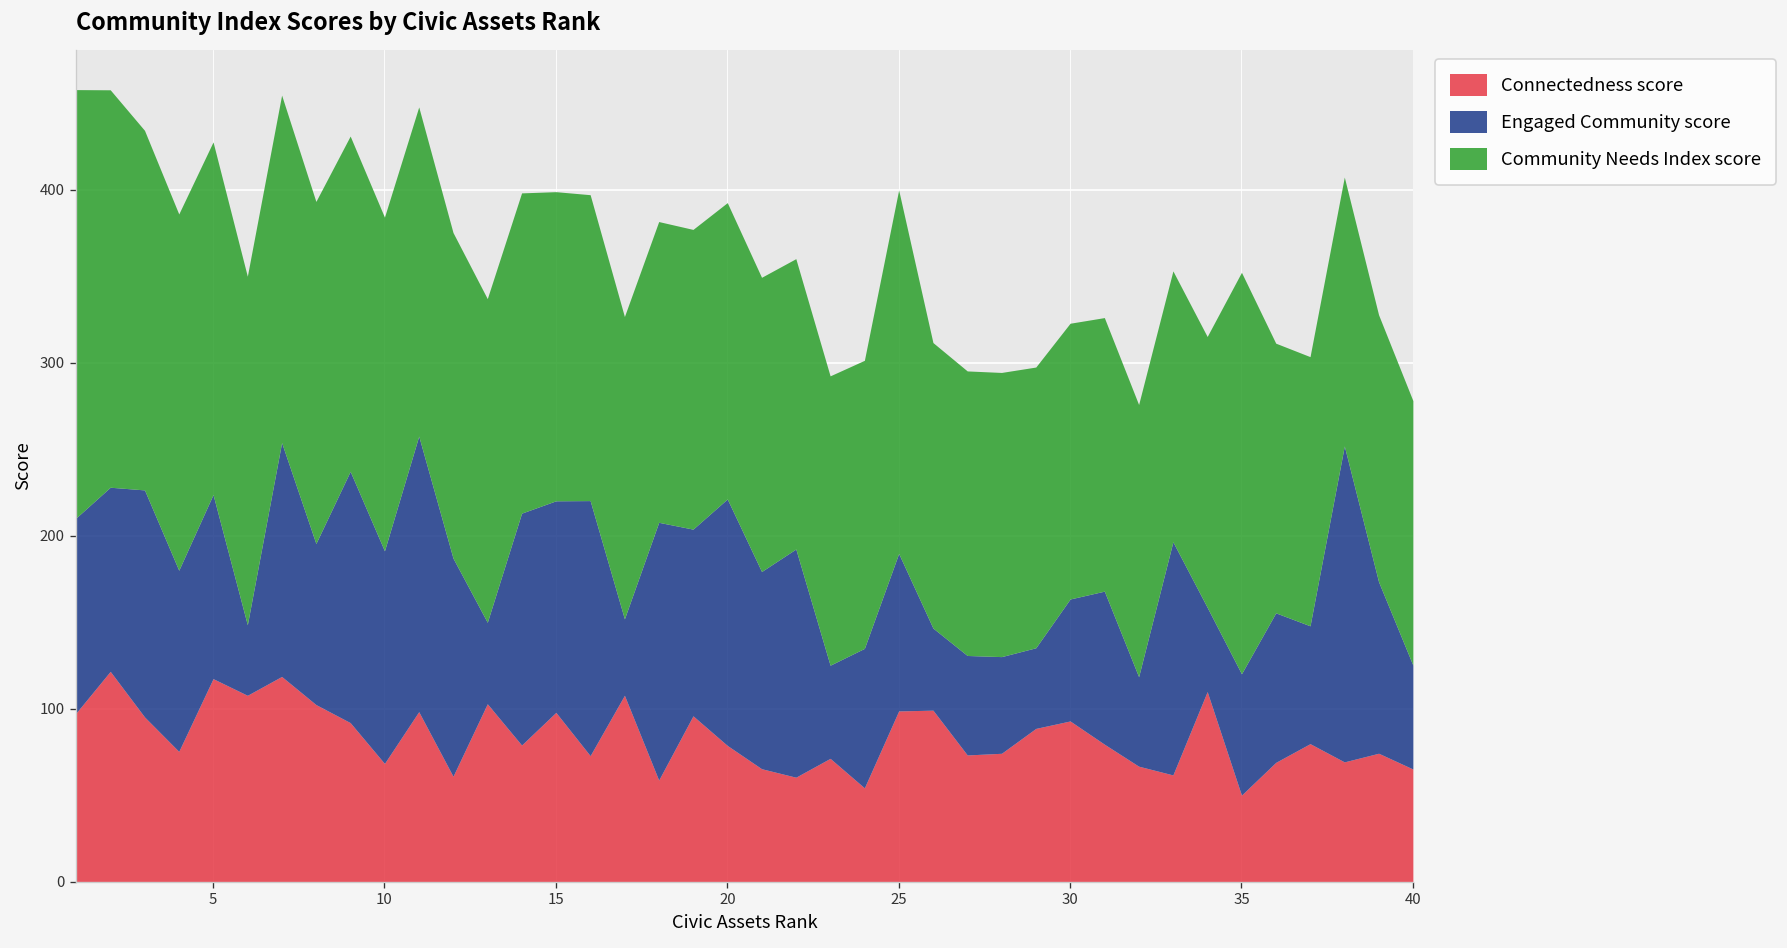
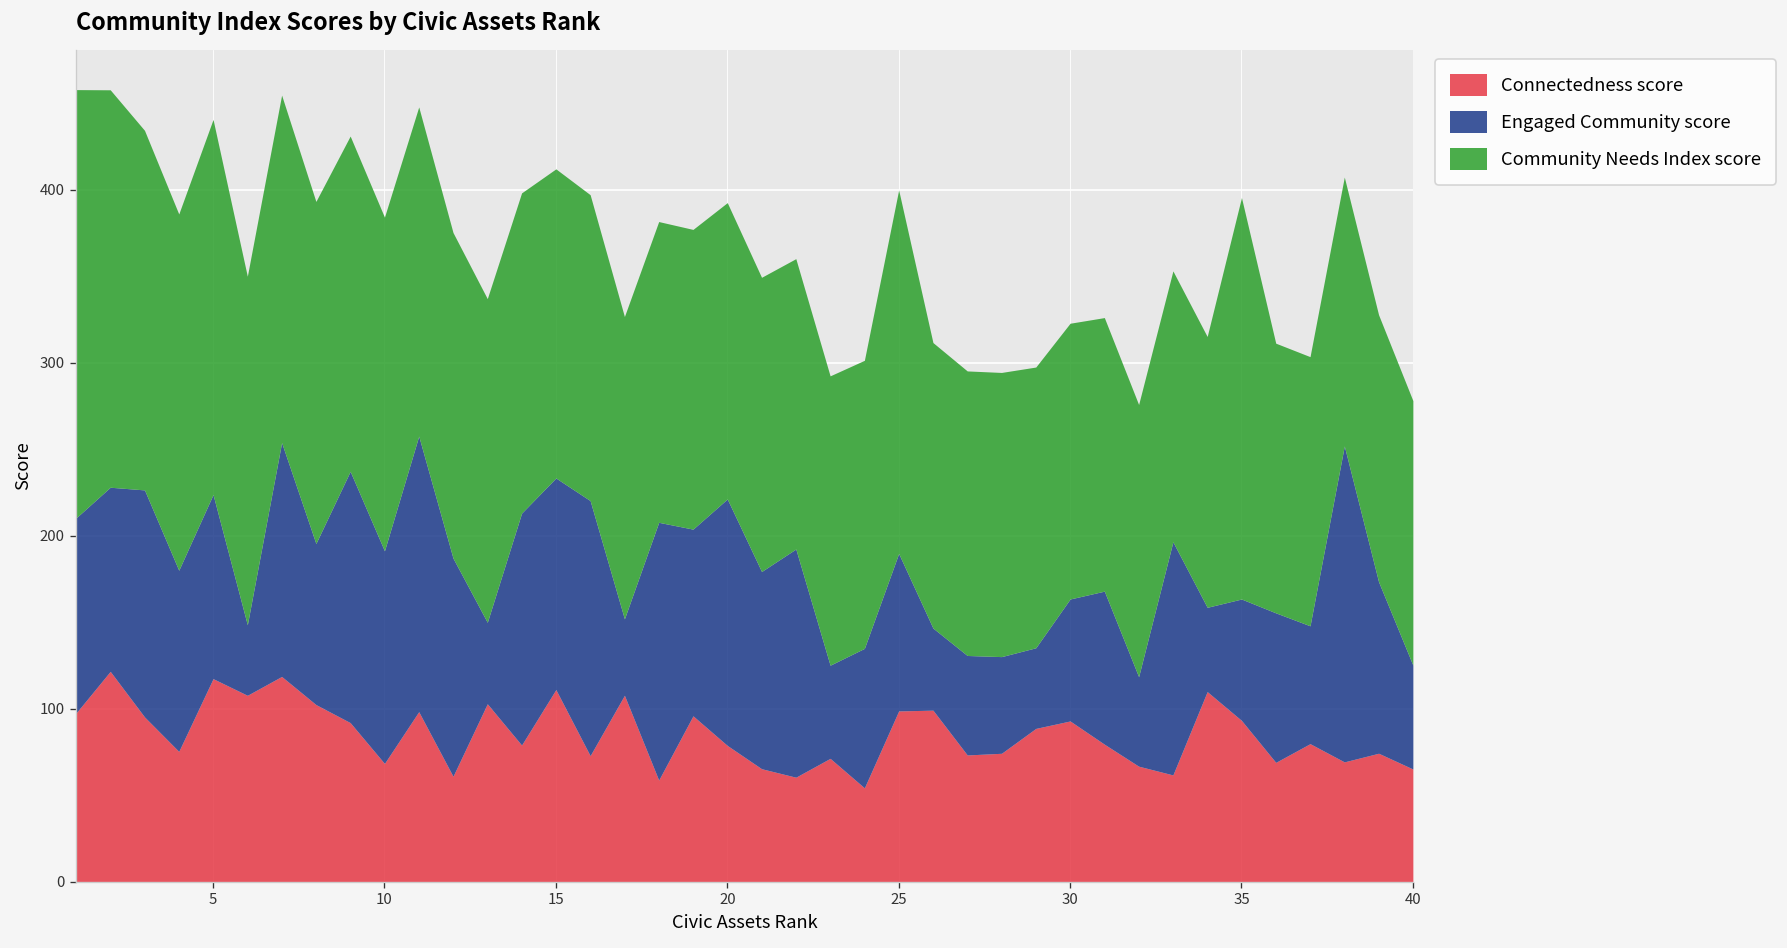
Community Needs Index score, 5: 204 -> 217
Connectedness score, 15: 98 -> 111
Connectedness score, 35: 50 -> 93
